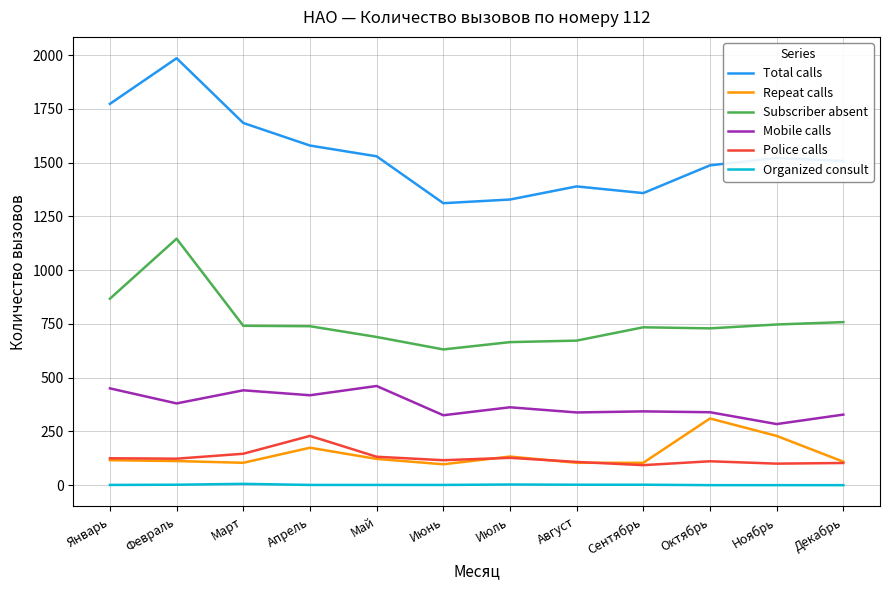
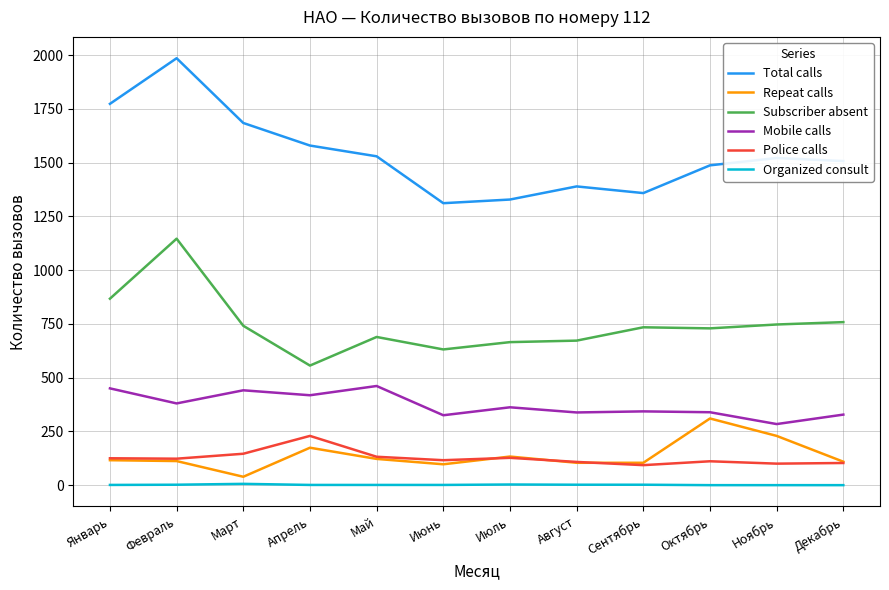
Repeat calls, Март: 100 -> 40
Subscriber absent, Апрель: 740 -> 560
